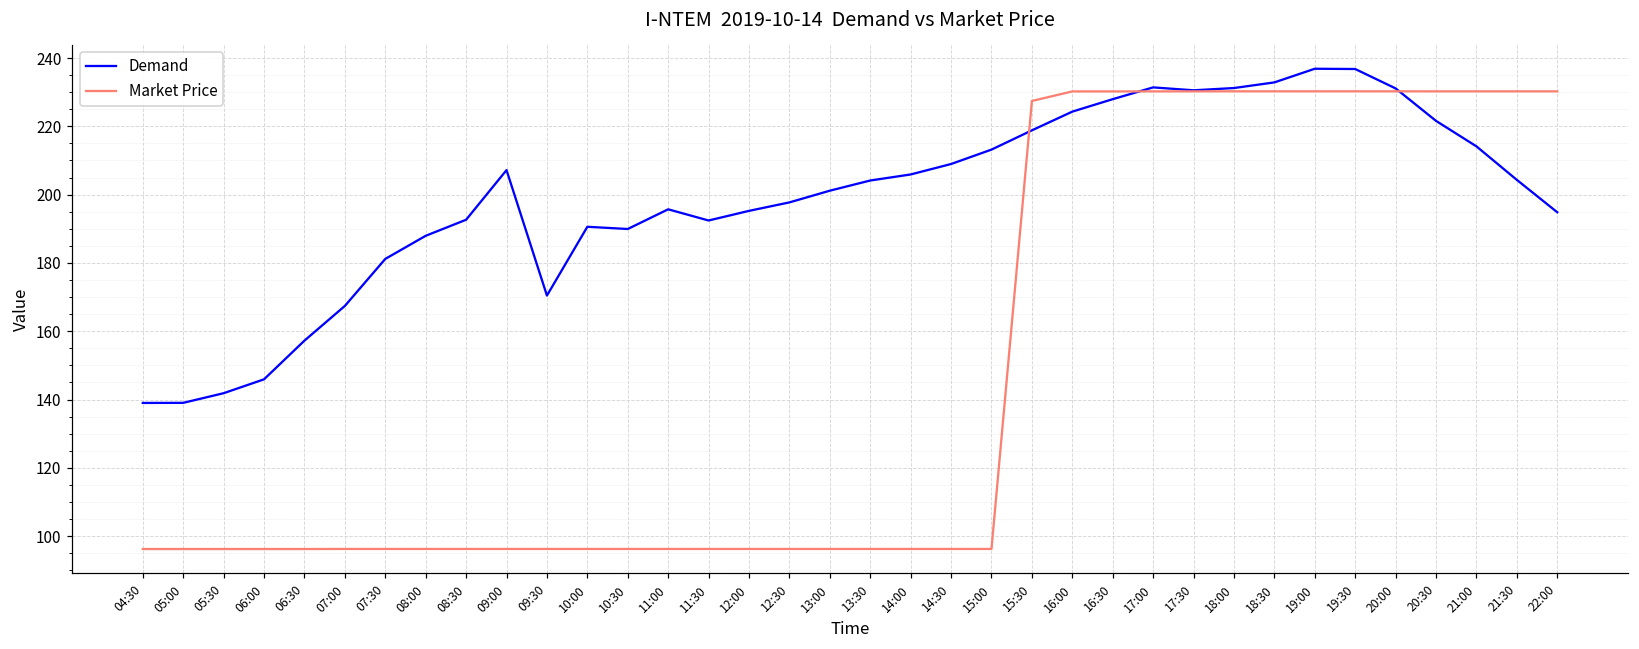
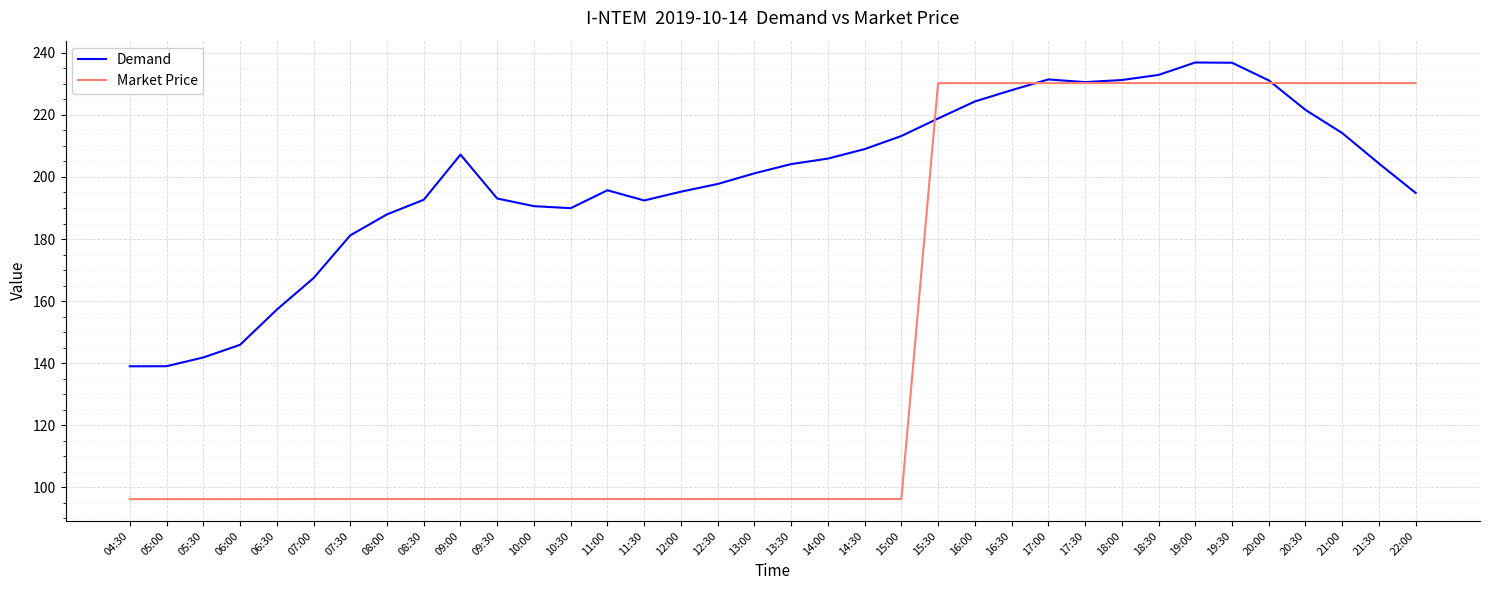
Demand, 09:30: 170 -> 193
Market Price, 15:30: 227 -> 230
